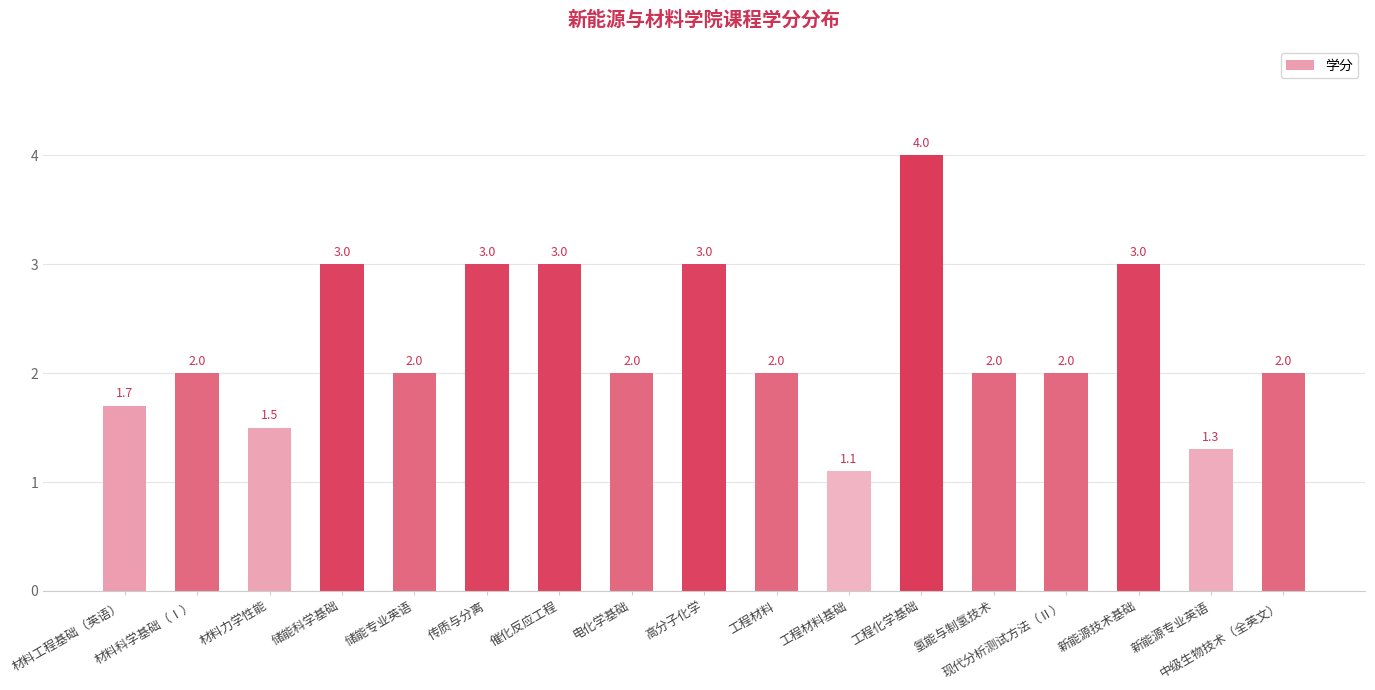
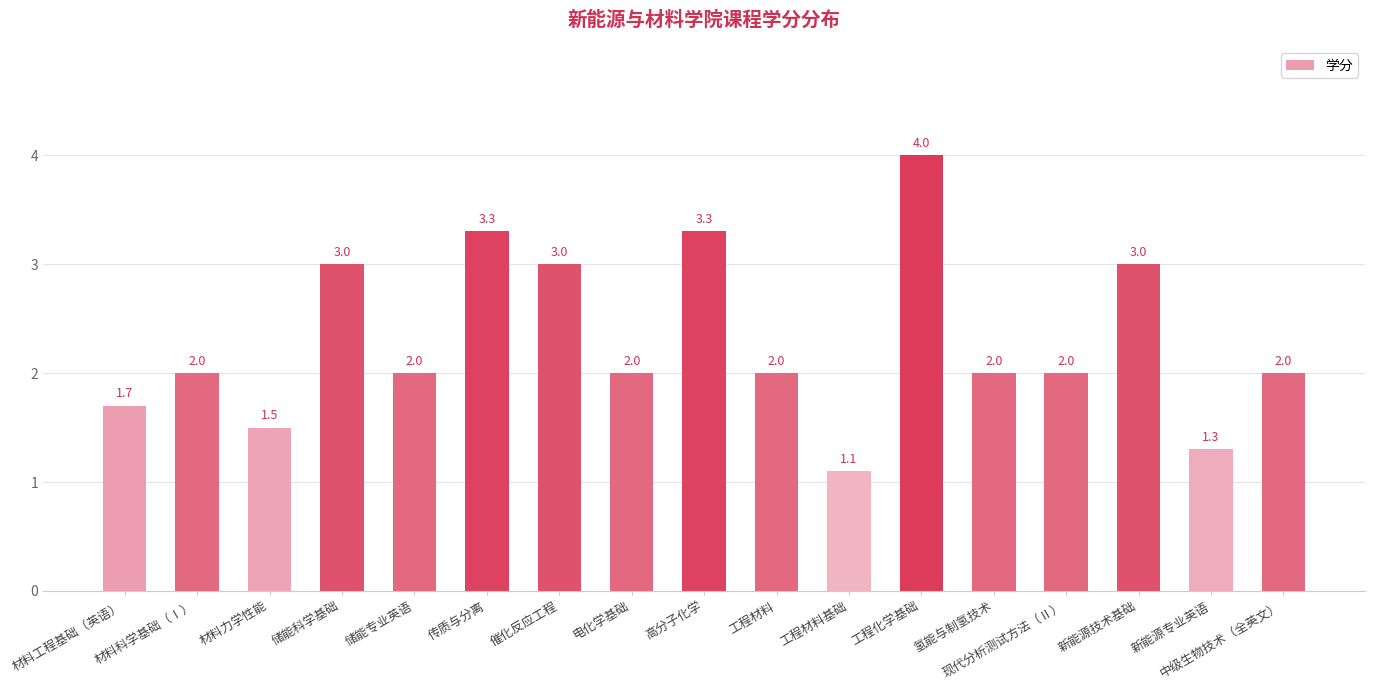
传质与分离: 3.0 -> 3.3
高分子化学: 3.0 -> 3.3
